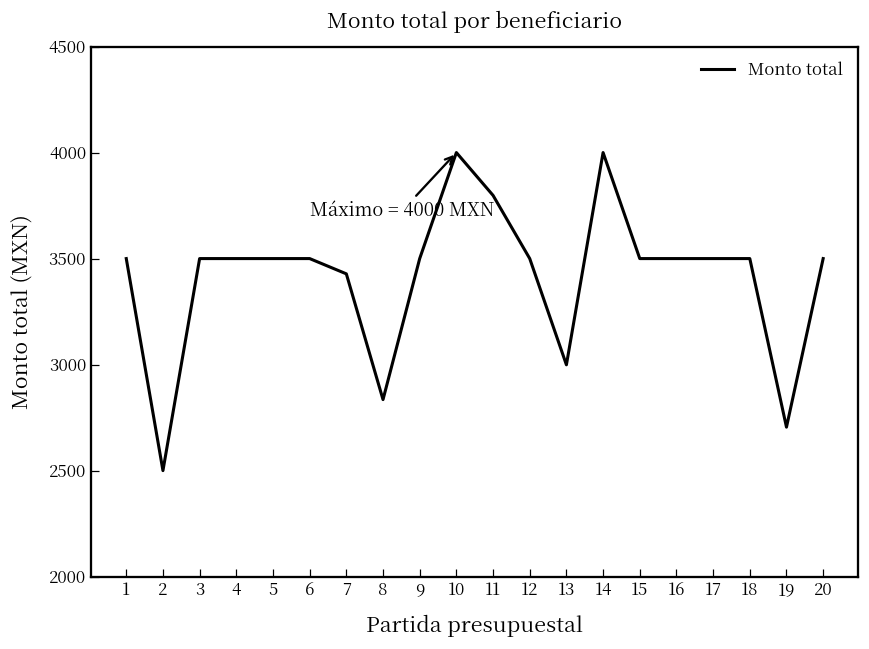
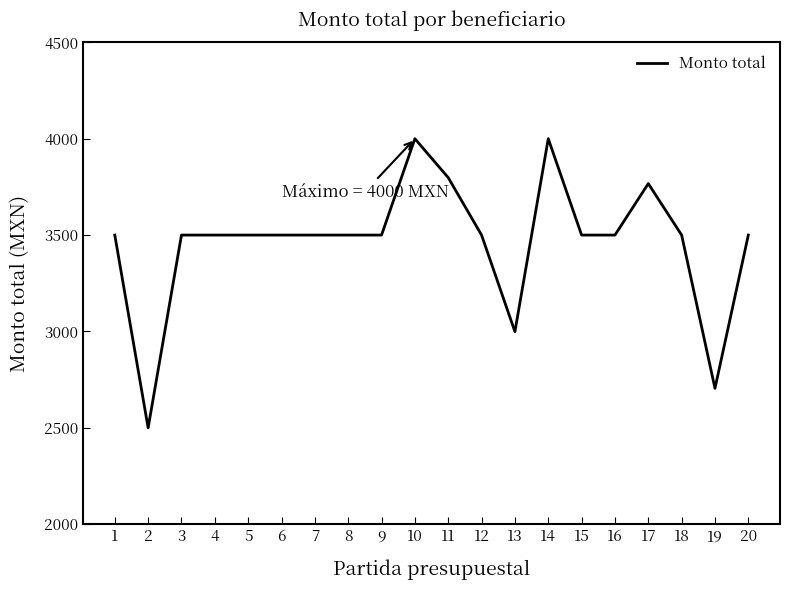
7: 3430 -> 3500
8: 2840 -> 3500
17: 3500 -> 3770
